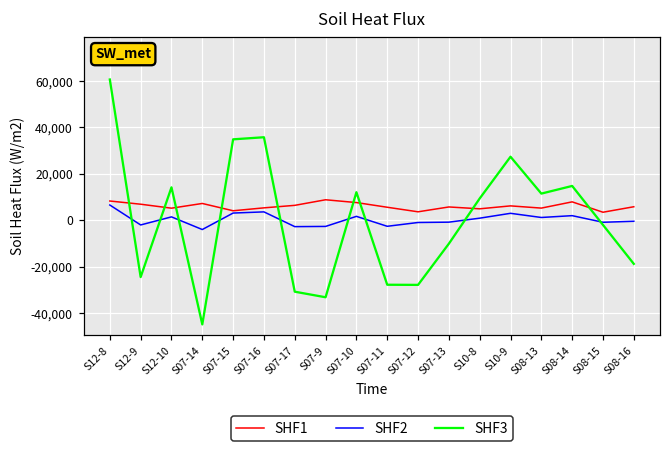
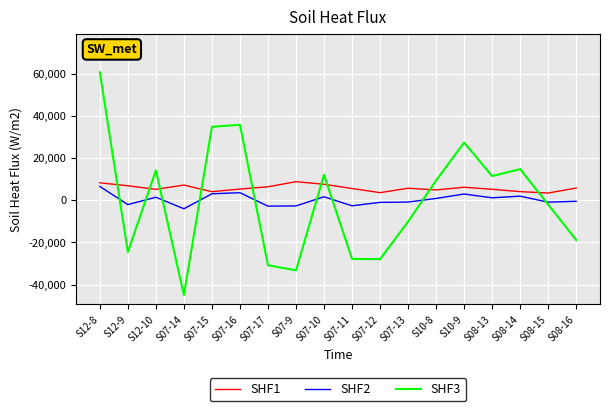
SHF1, S08-14: 8,000 -> 4,000
